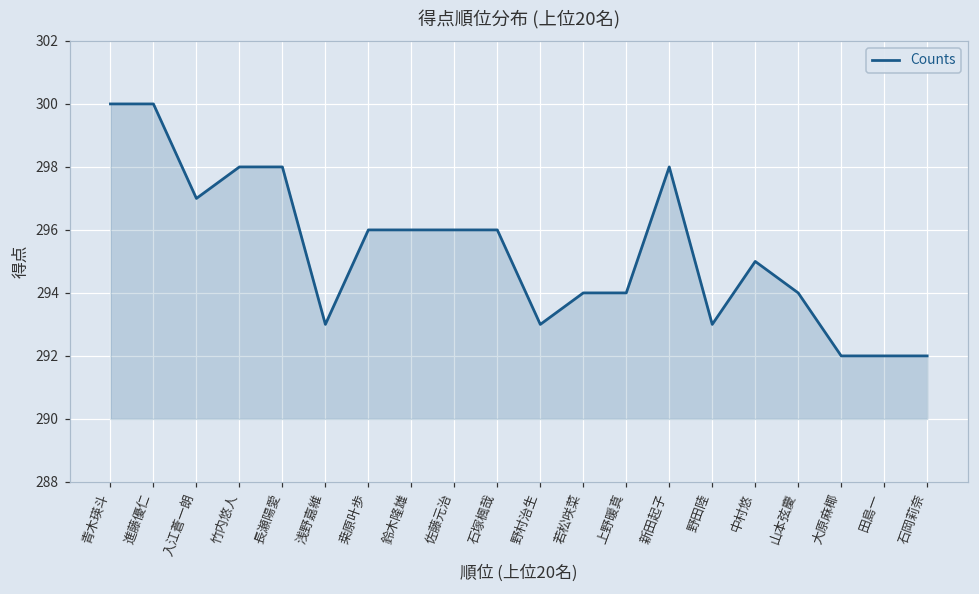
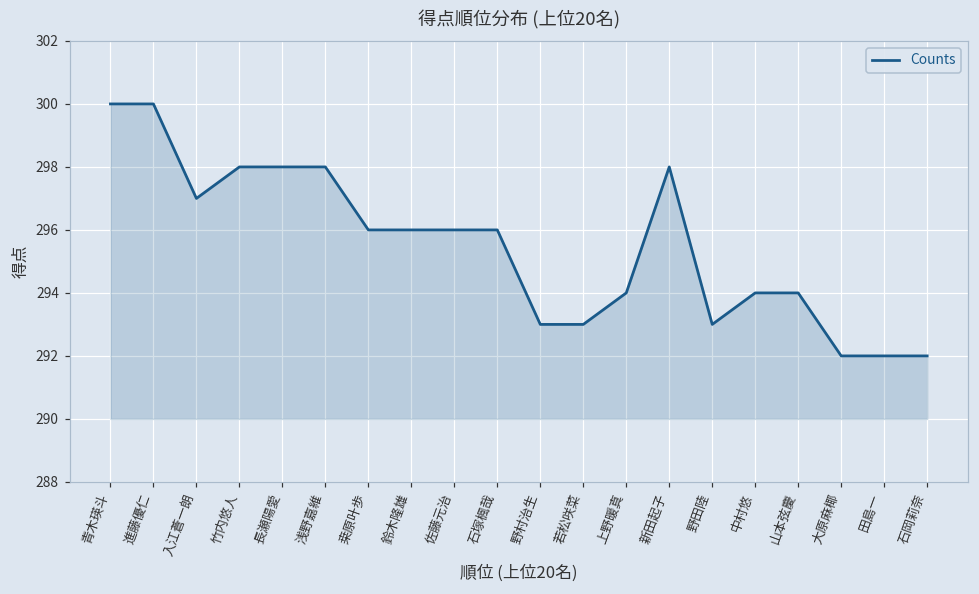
浅野嘉維: 293 -> 298
若松咲菜: 294 -> 293
中村悠: 295 -> 294
